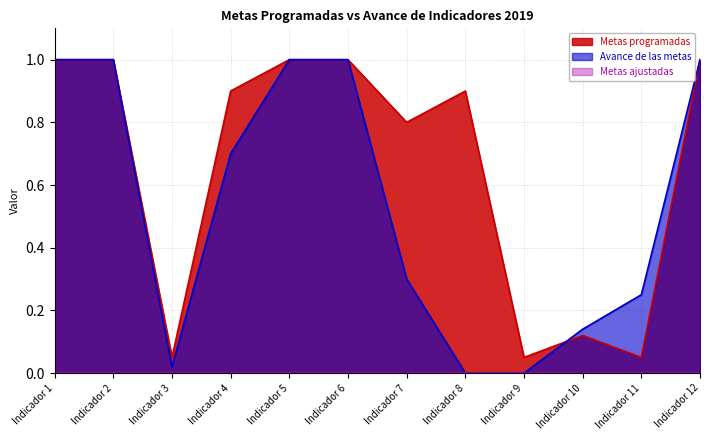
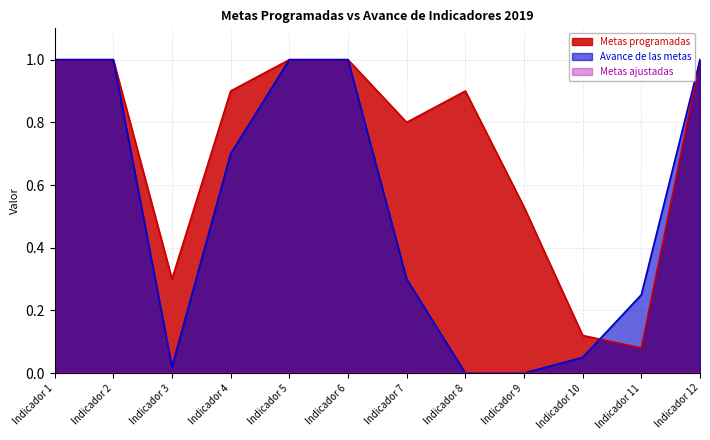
Metas programadas, Indicador 3: 0.05 -> 0.30
Metas programadas, Indicador 9: 0.05 -> 0.53
Avance de las metas, Indicador 10: 0.14 -> 0.05
Metas programadas, Indicador 11: 0.05 -> 0.08
